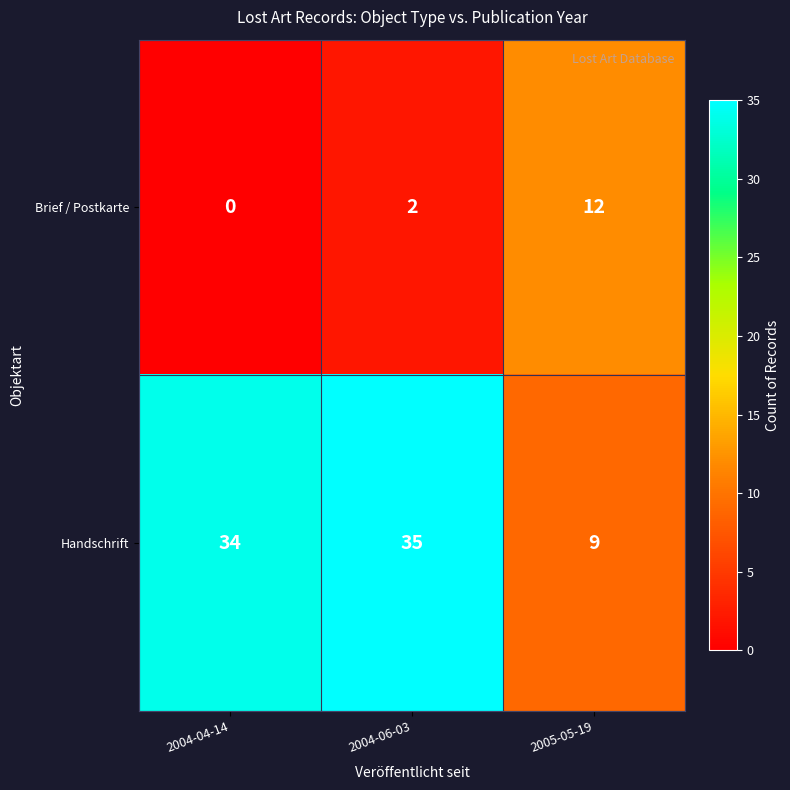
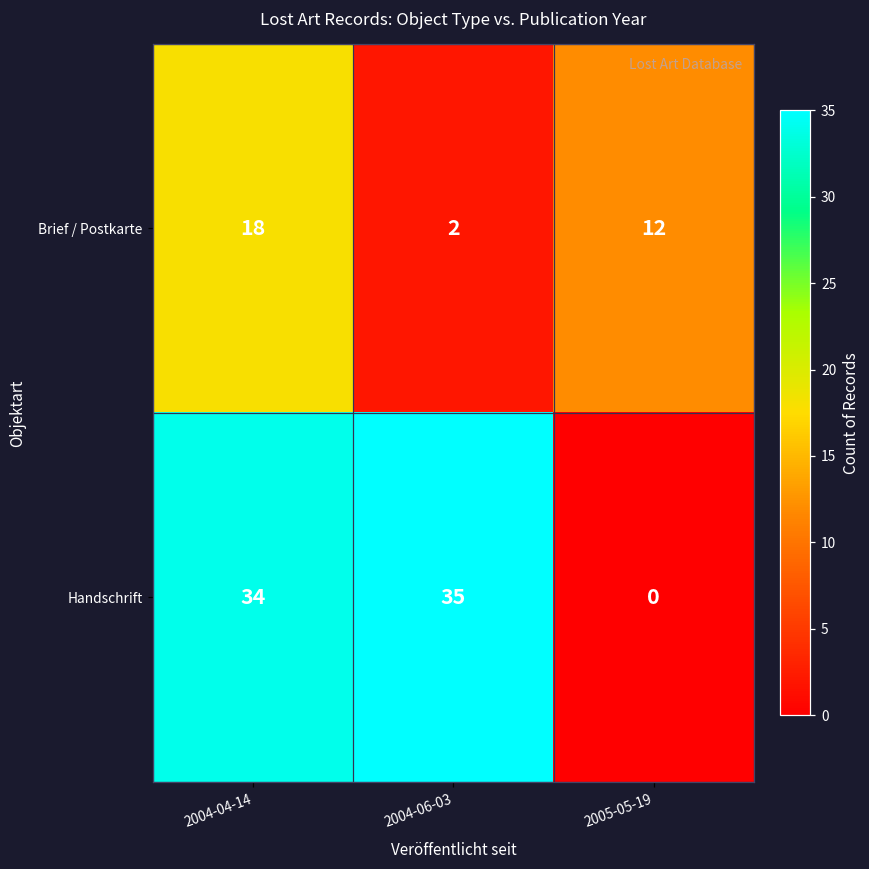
Brief / Postkarte, 2004-04-14: 0 -> 18
Handschrift, 2005-05-19: 9 -> 0
